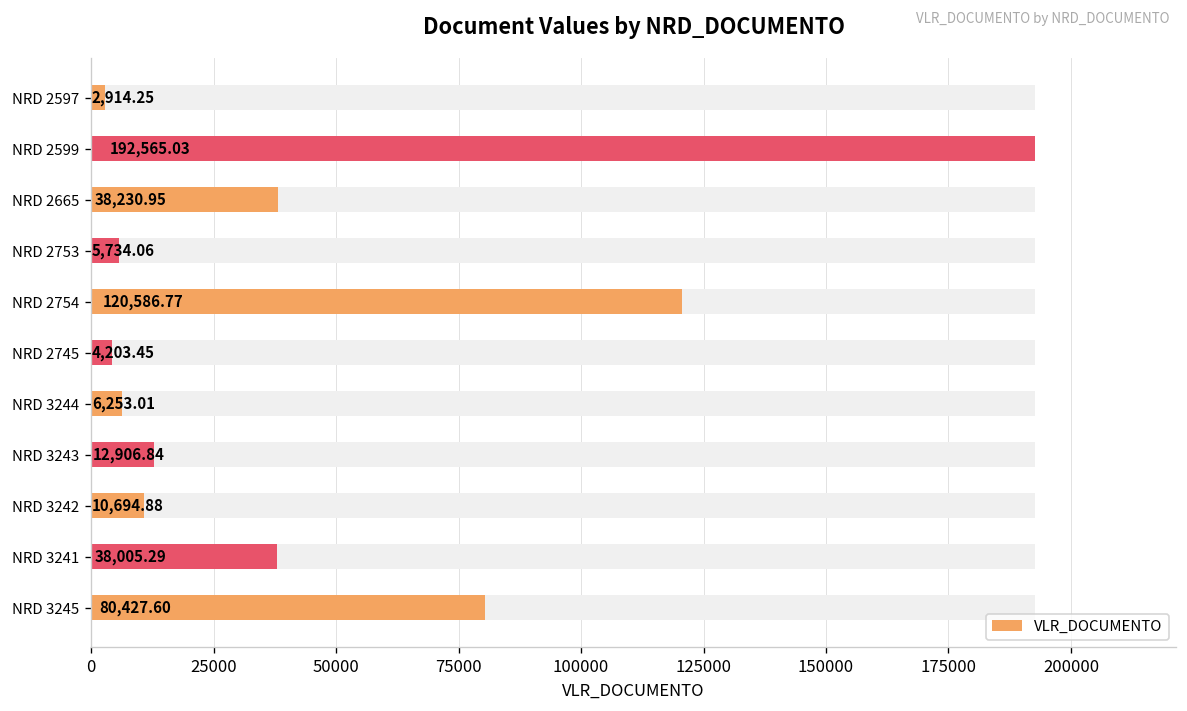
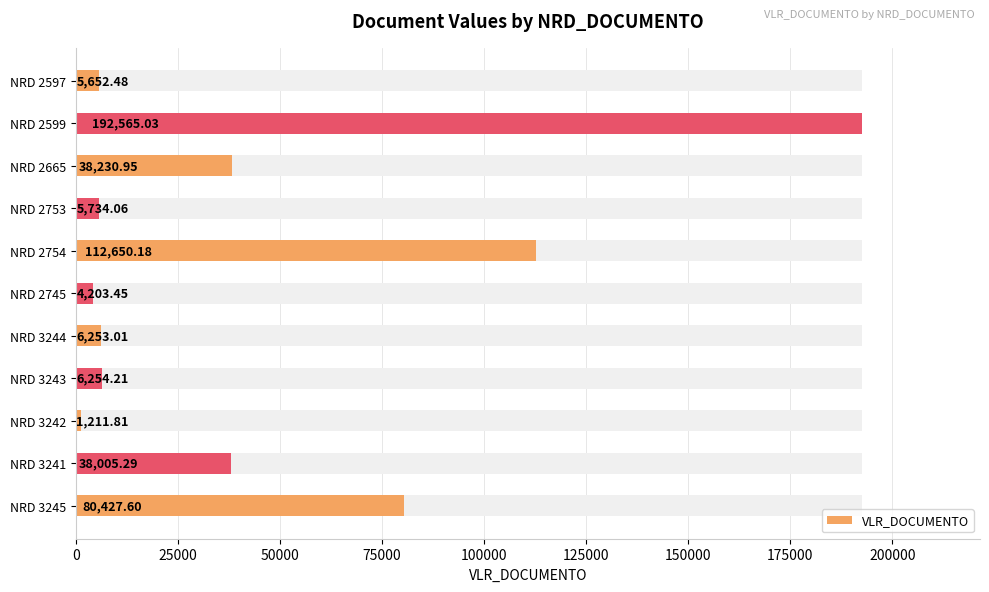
VLR_DOCUMENTO, NRD 2597: 2,914.25 -> 5,652.48
VLR_DOCUMENTO, NRD 2754: 120,586.77 -> 112,650.18
VLR_DOCUMENTO, NRD 3243: 12,906.84 -> 6,254.21
VLR_DOCUMENTO, NRD 3242: 10,694.88 -> 1,211.81
